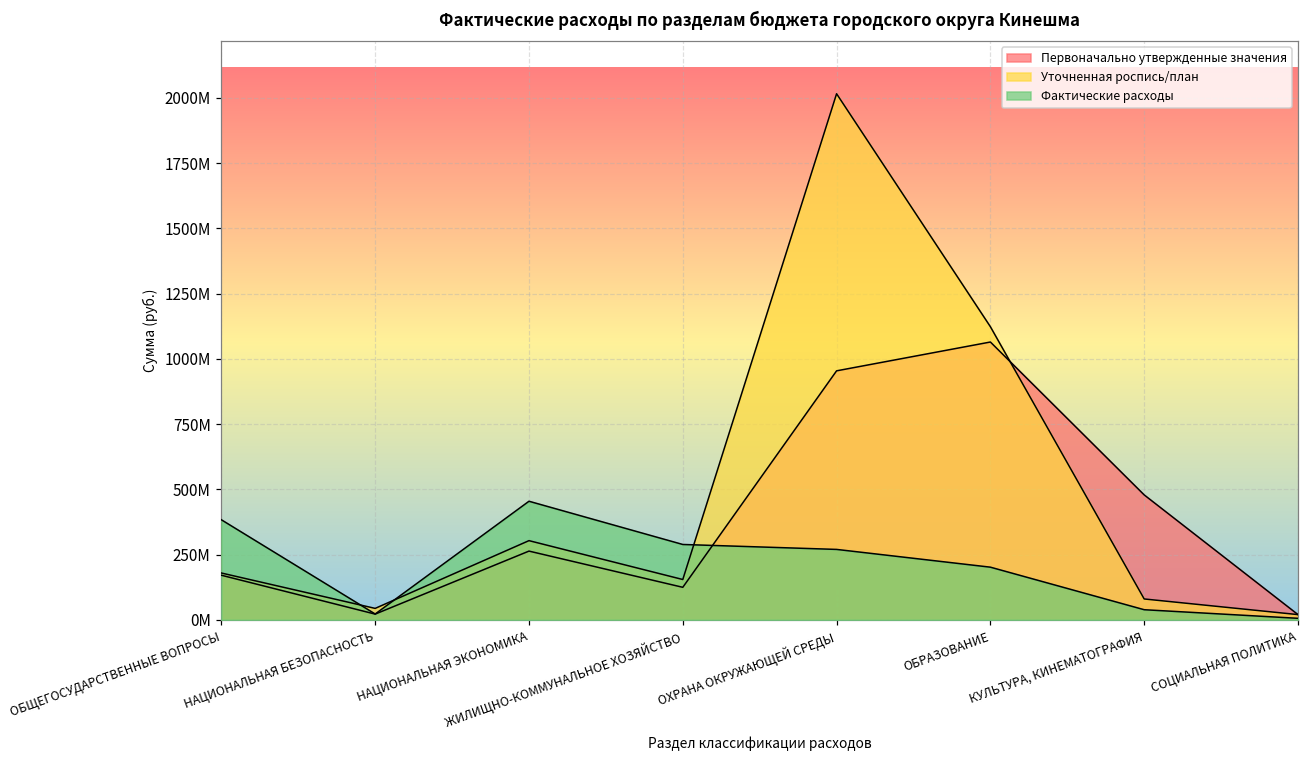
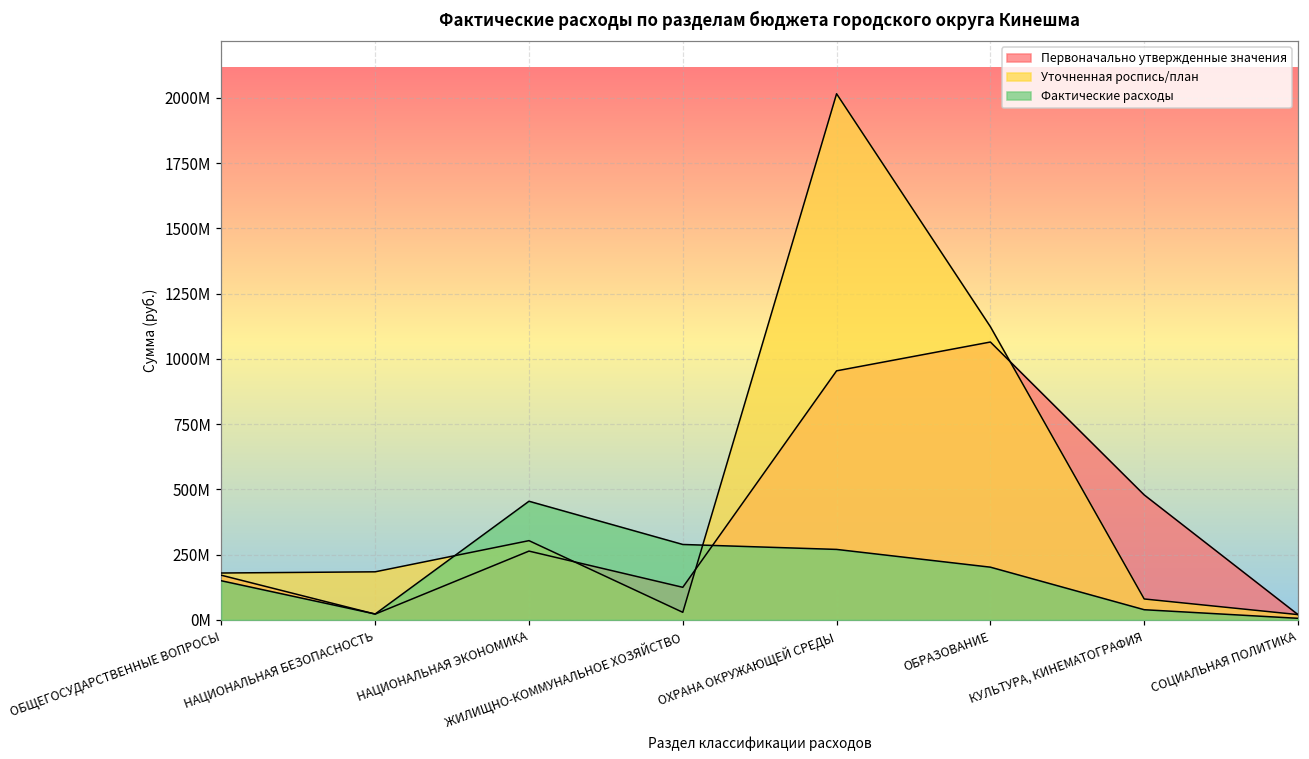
Фактические расходы, ОБЩЕГОСУДАРСТВЕННЫЕ ВОПРОСЫ: 380000000 -> 150000000
Уточненная роспись/план, НАЦИОНАЛЬНАЯ БЕЗОПАСНОСТЬ: 40000000 -> 180000000
Уточненная роспись/план, ЖИЛИЩНО-КОММУНАЛЬНОЕ ХОЗЯЙСТВО: 150000000 -> 30000000
